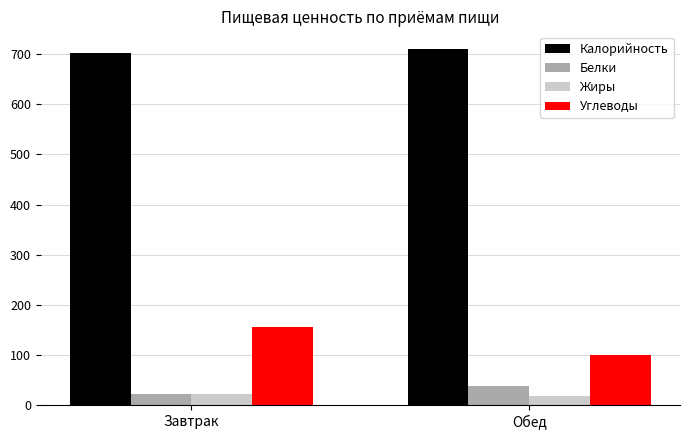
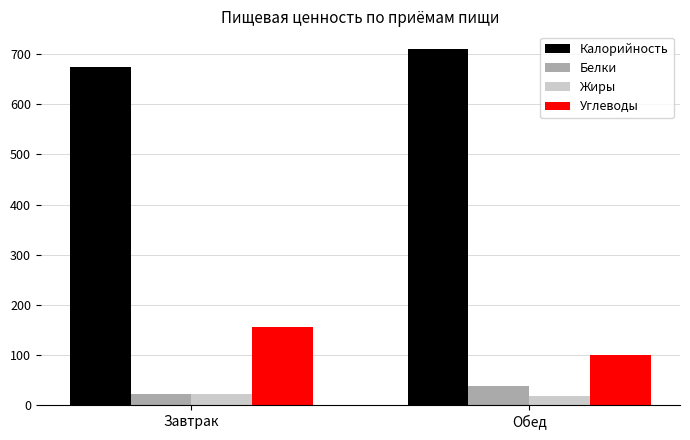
Калорийность, Завтрак: 700 -> 670
